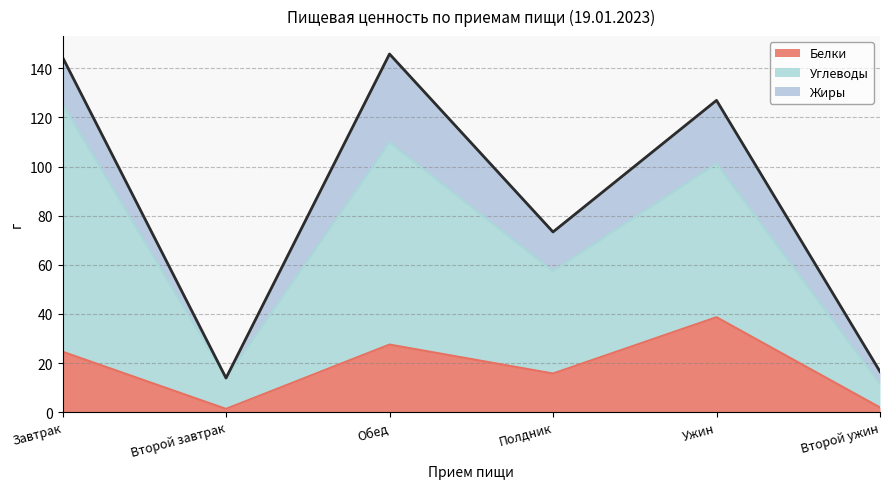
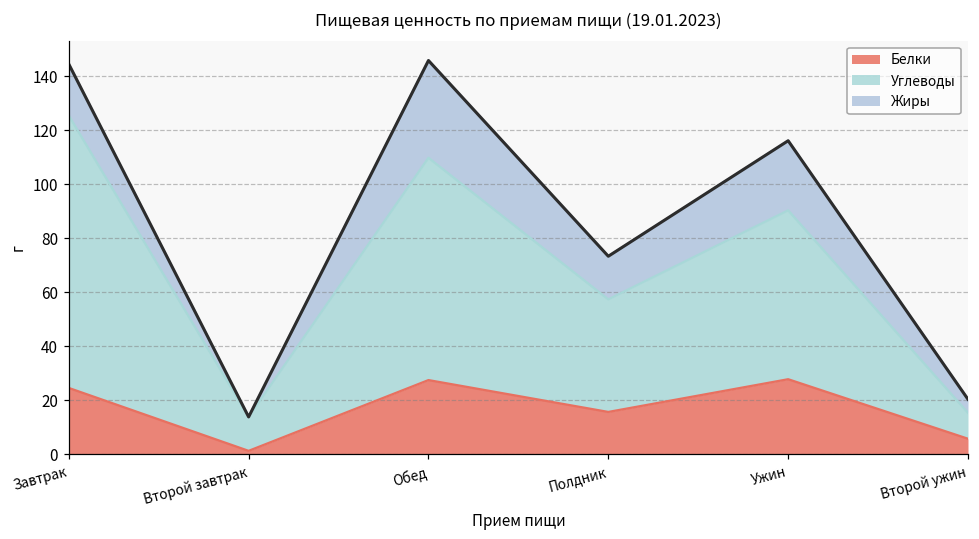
Белки, Ужин: 39 -> 28
Белки, Второй ужин: 2 -> 6
